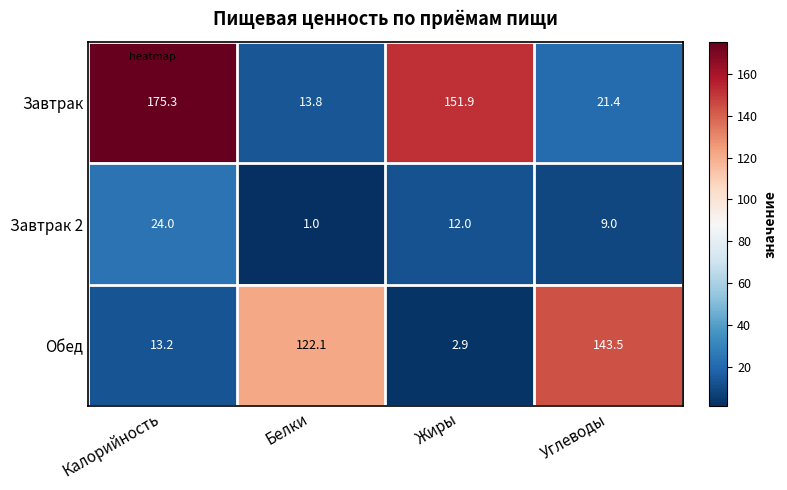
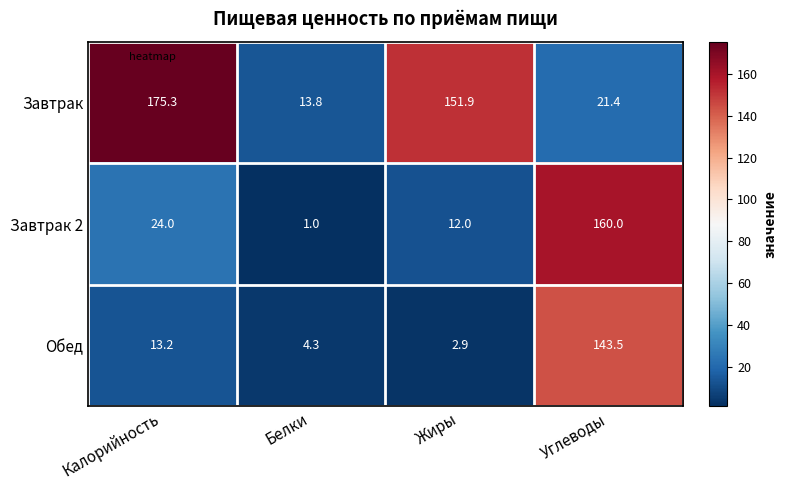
Завтрак 2, Углеводы: 9.0 -> 160.0
Обед, Белки: 122.1 -> 4.3
